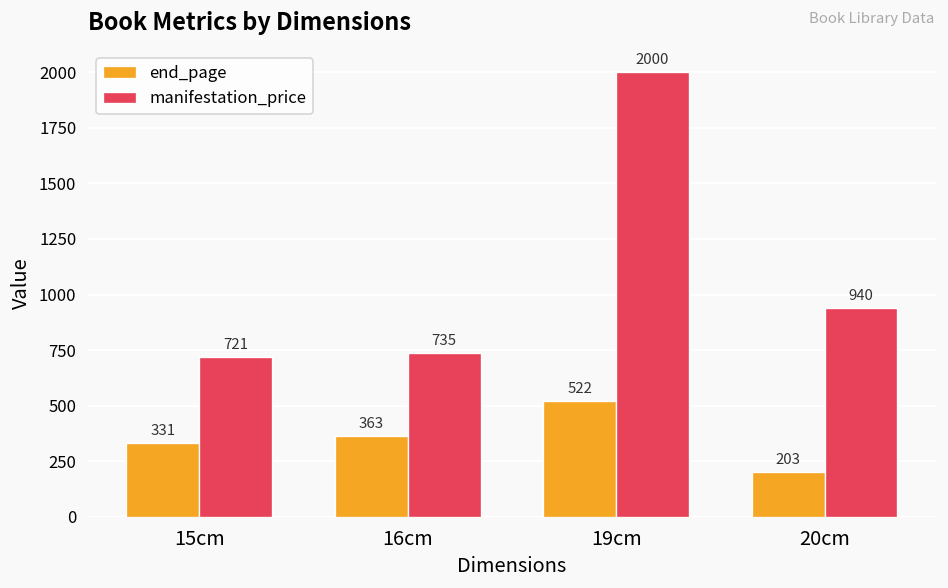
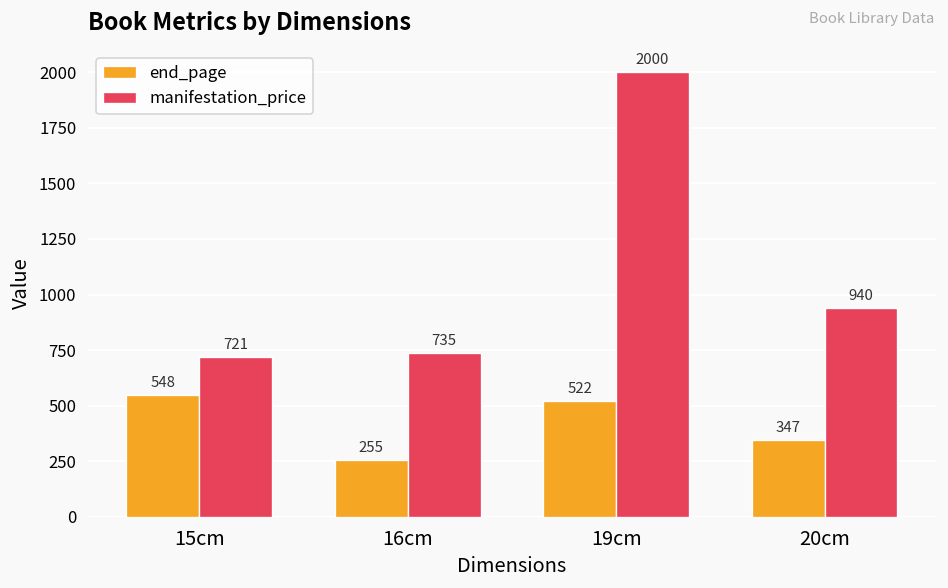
end_page, 15cm: 331 -> 548
end_page, 16cm: 363 -> 255
end_page, 20cm: 203 -> 347
